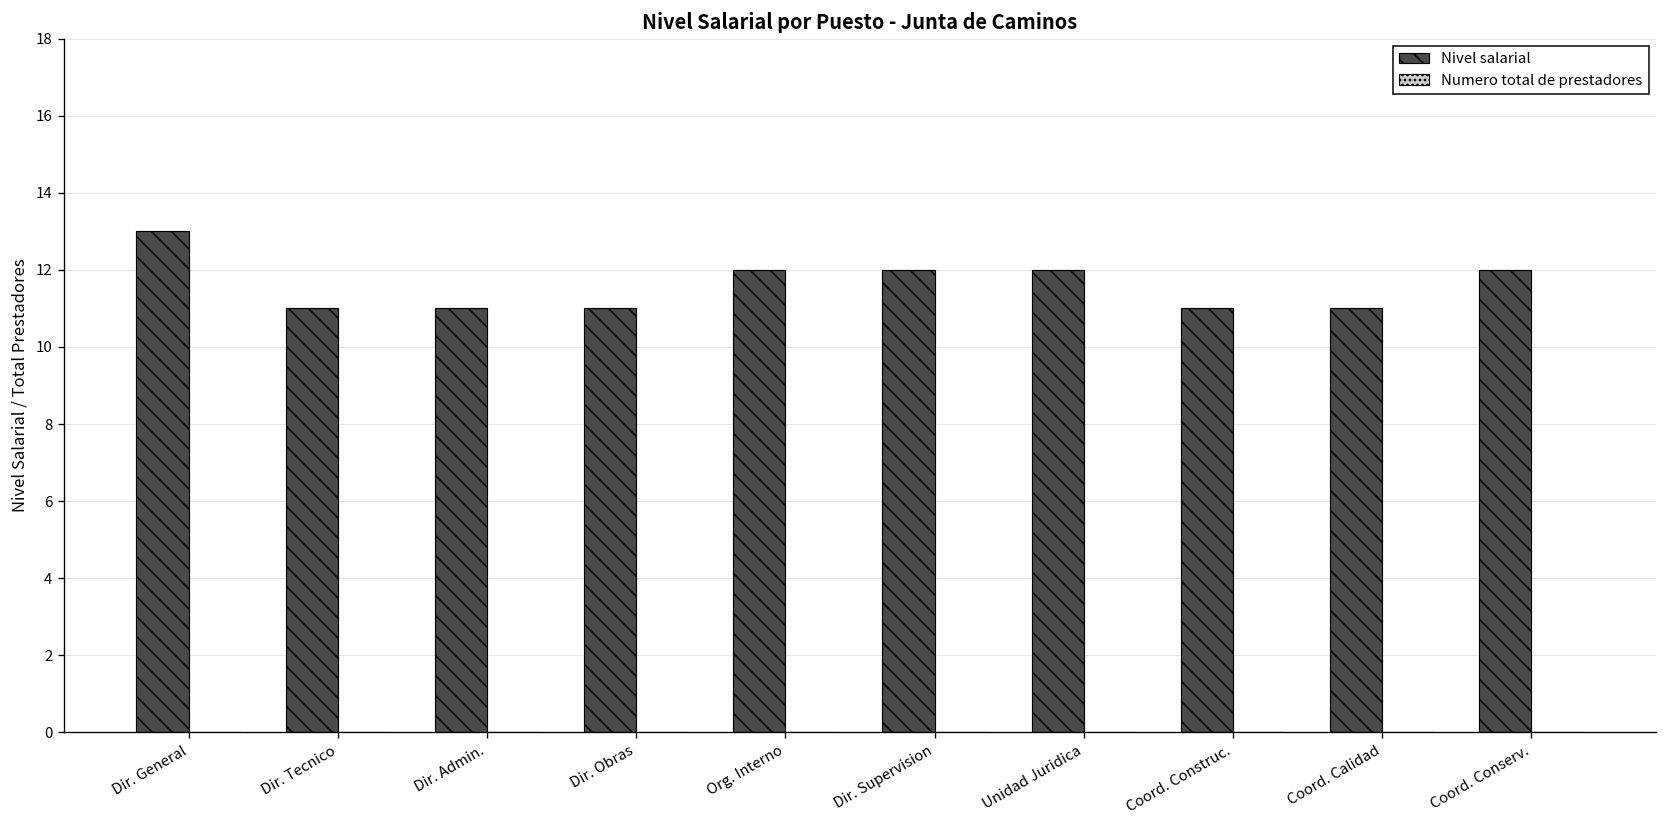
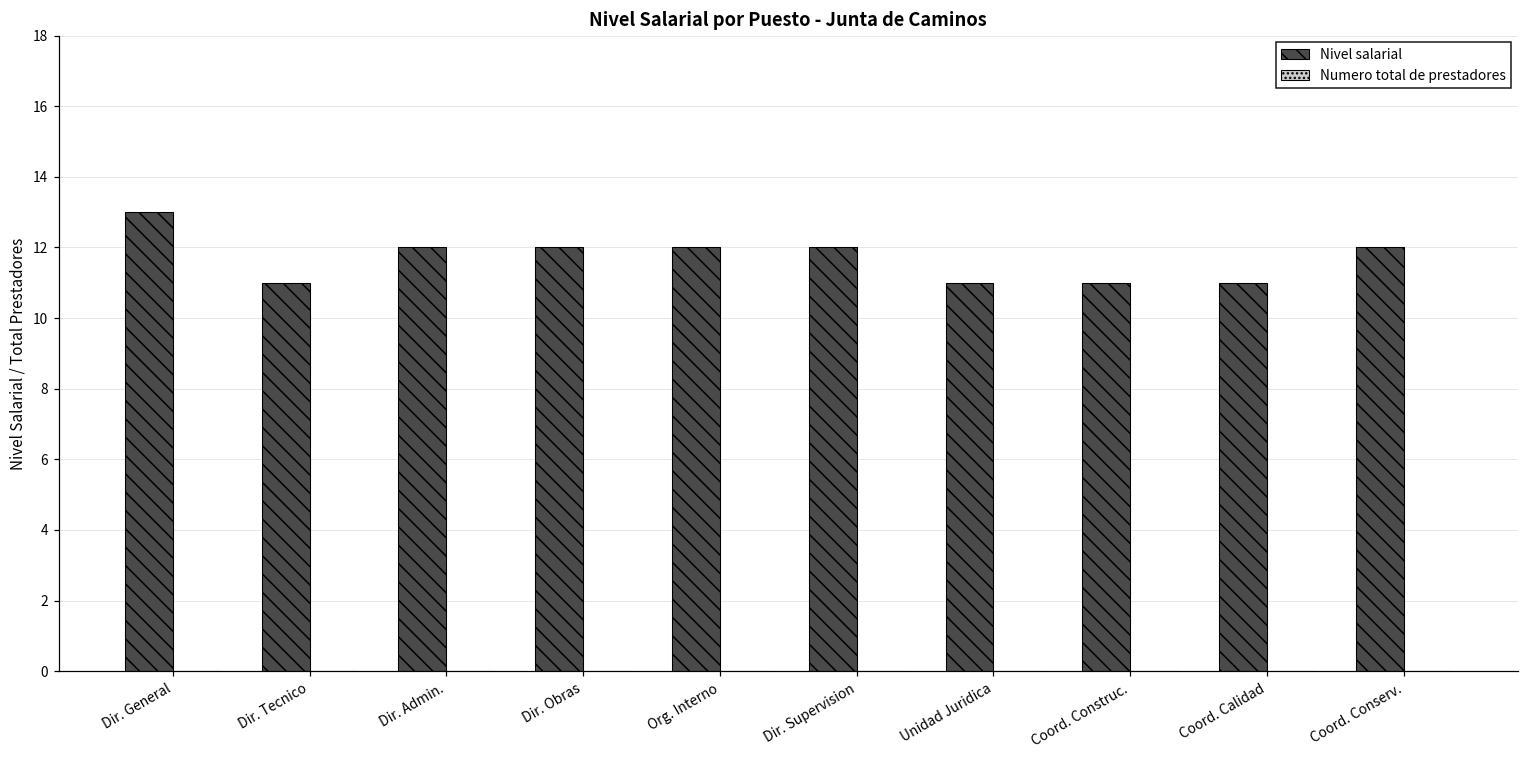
Nivel salarial, Dir. Admin.: 11 -> 12
Nivel salarial, Dir. Obras: 11 -> 12
Nivel salarial, Unidad Juridica: 12 -> 11
